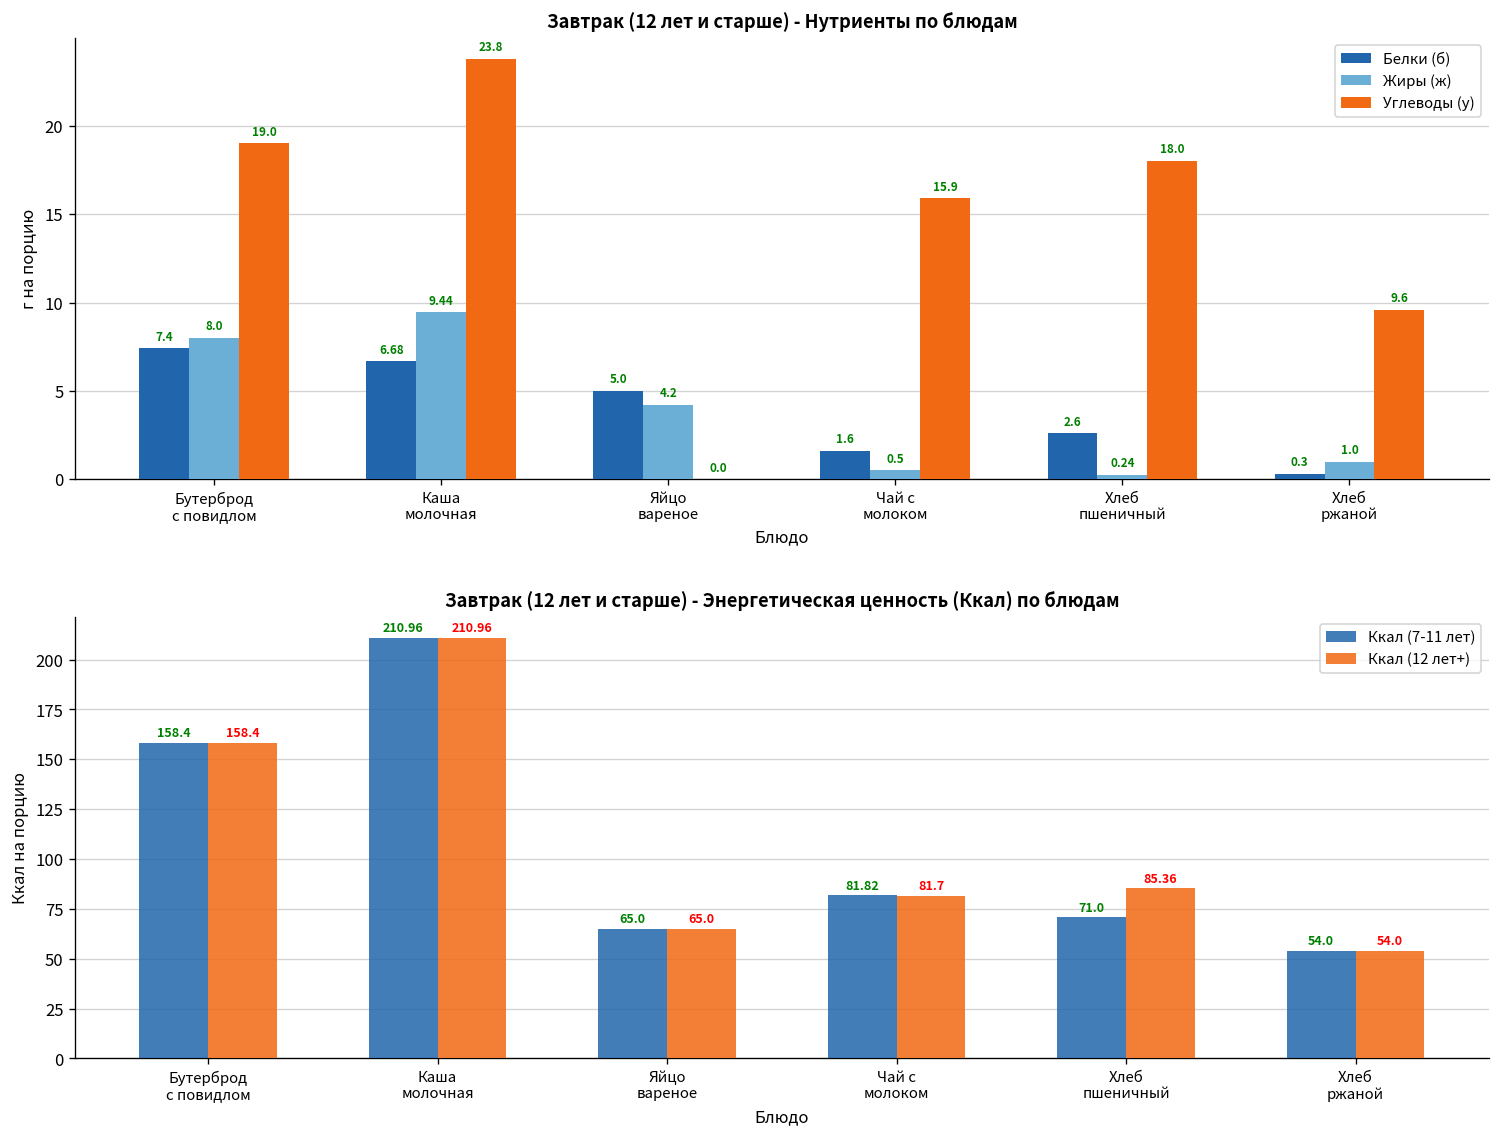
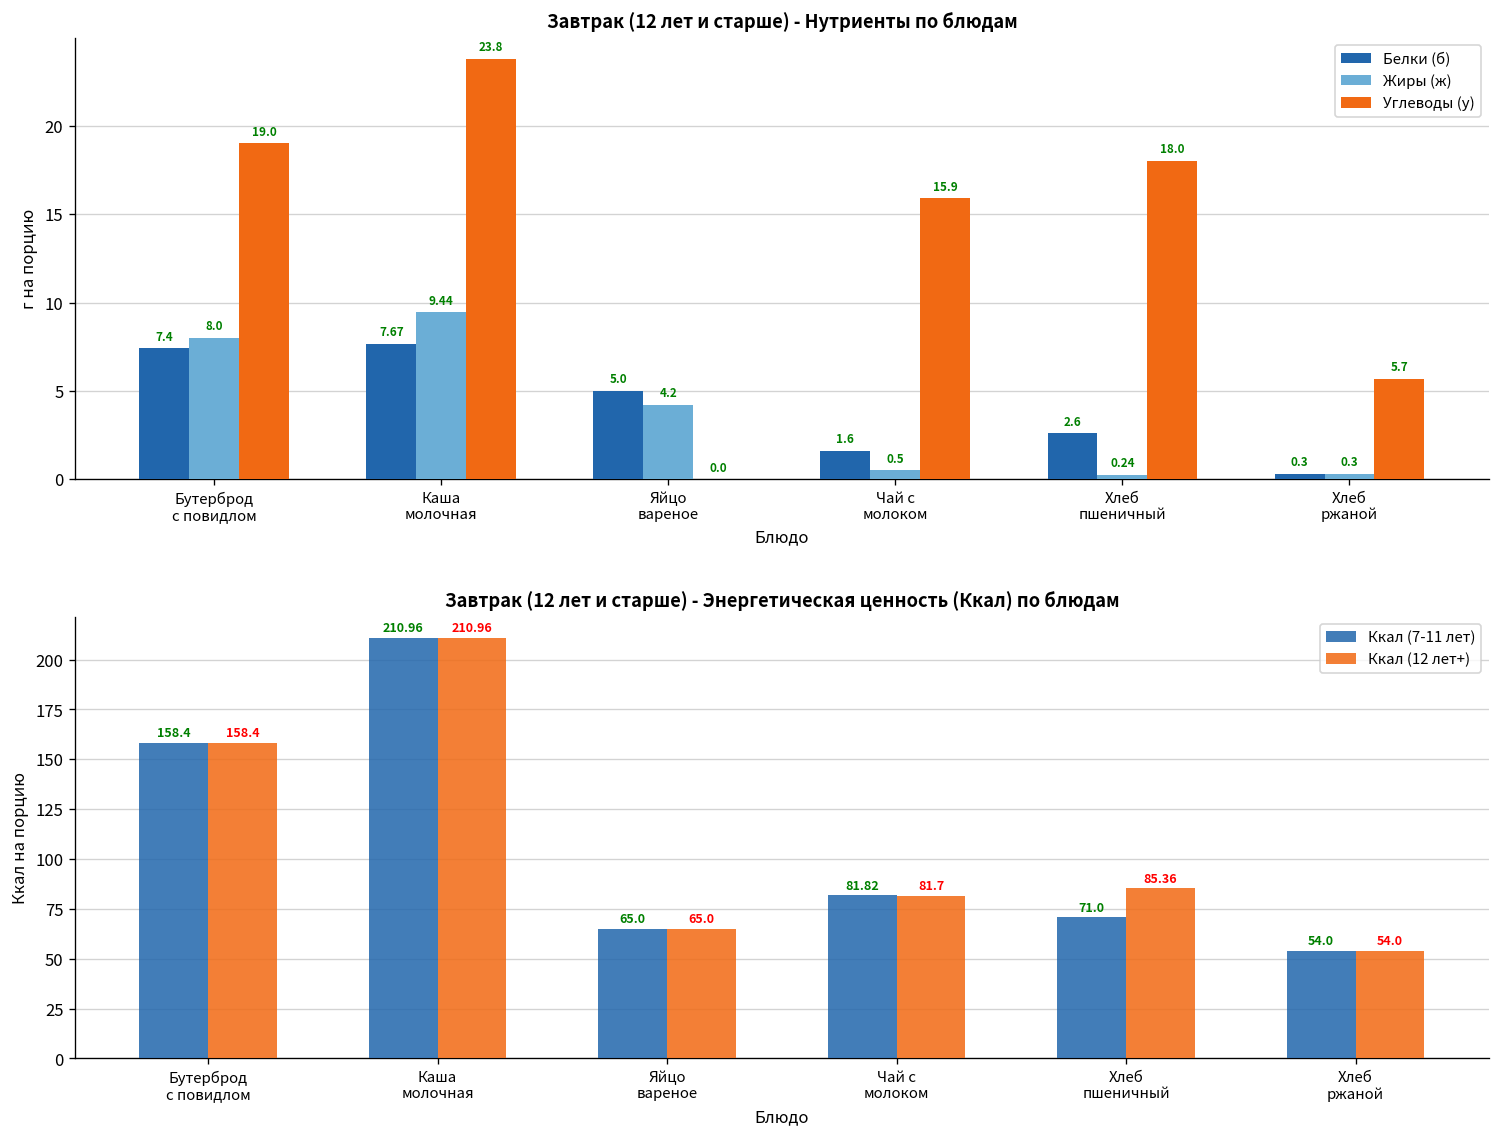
Завтрак (12 лет и старше) - Нутриенты по блюдам, Белки (б), Каша молочная: 6.68 -> 7.67
Завтрак (12 лет и старше) - Нутриенты по блюдам, Жиры (ж), Хлеб ржаной: 1.0 -> 0.3
Завтрак (12 лет и старше) - Нутриенты по блюдам, Углеводы (у), Хлеб ржаной: 9.6 -> 5.7
